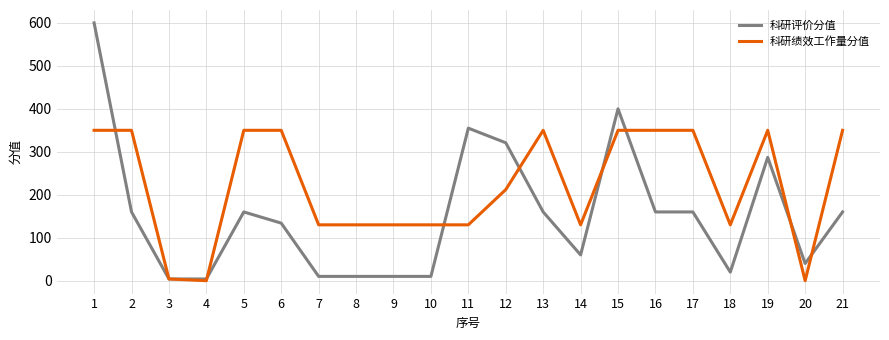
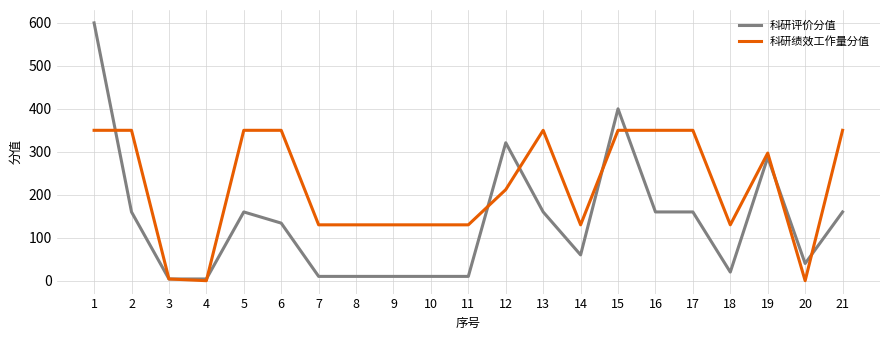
科研评价分值, 11: 360 -> 10
科研绩效工作量分值, 19: 350 -> 300
